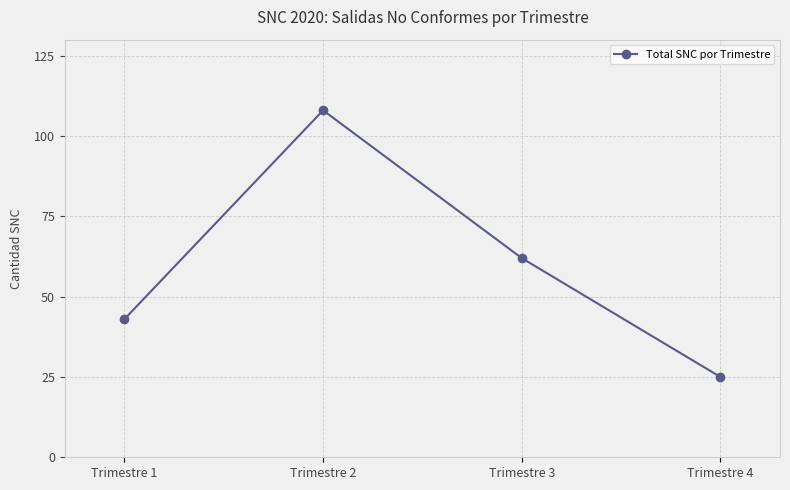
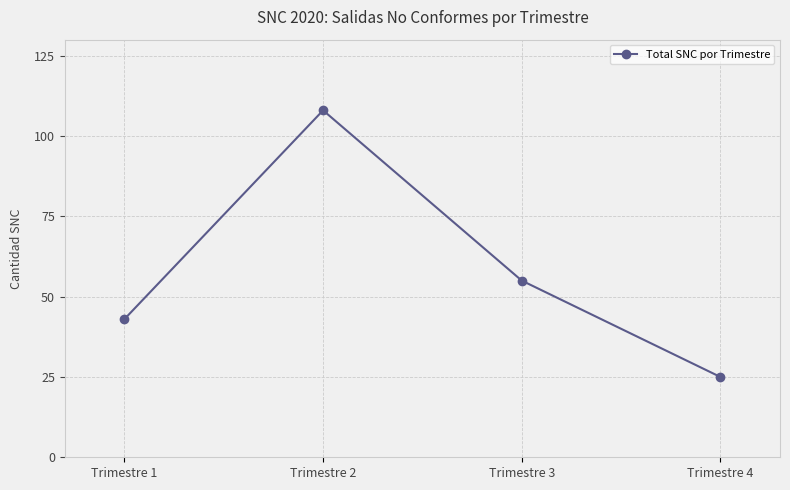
Trimestre 3: 62 -> 55
